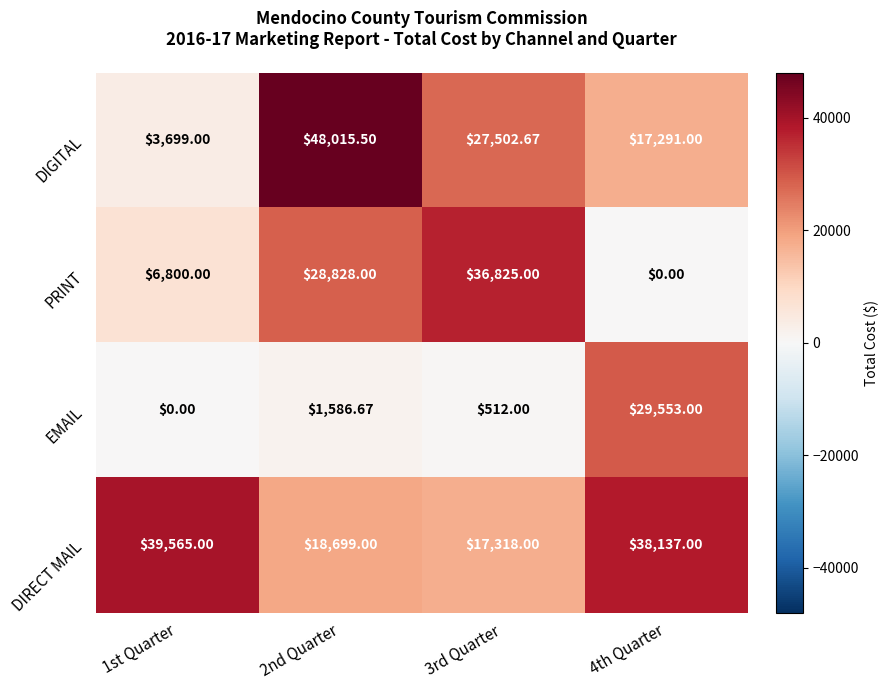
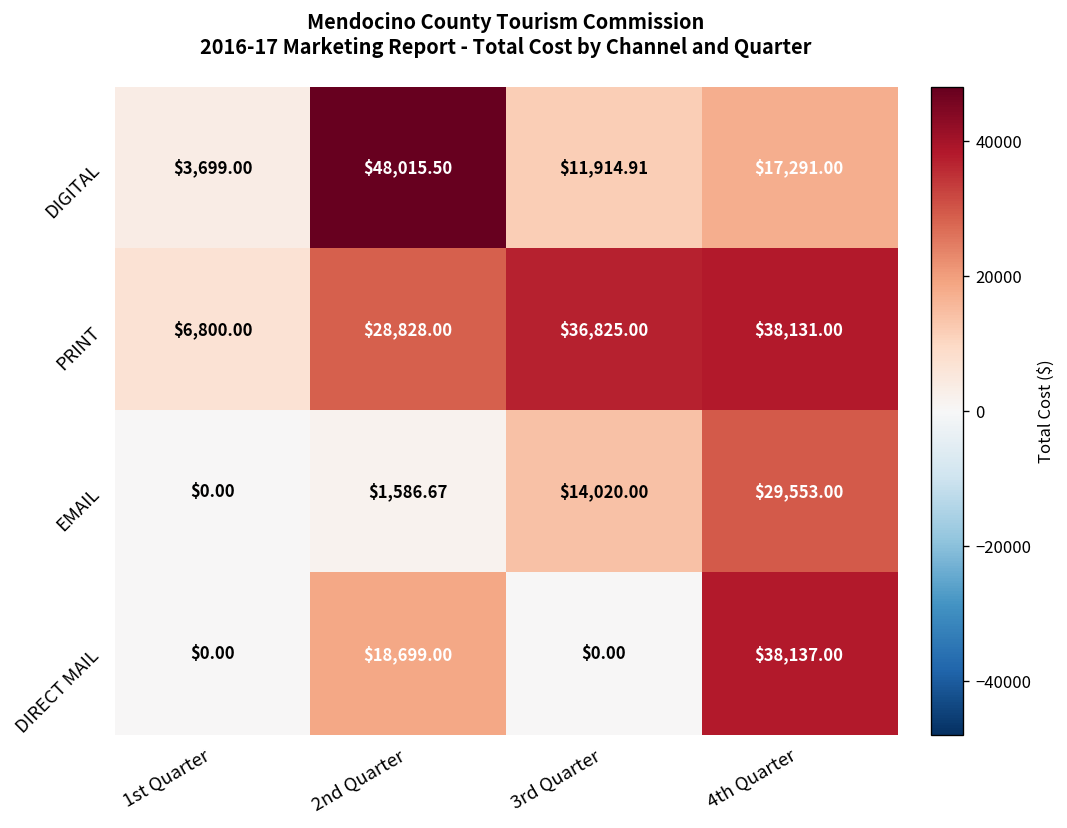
DIGITAL, 3rd Quarter: $27,502.67 -> $11,914.91
PRINT, 4th Quarter: $0.00 -> $38,131.00
EMAIL, 3rd Quarter: $512.00 -> $14,020.00
DIRECT MAIL, 1st Quarter: $39,565.00 -> $0.00
DIRECT MAIL, 3rd Quarter: $17,318.00 -> $0.00
